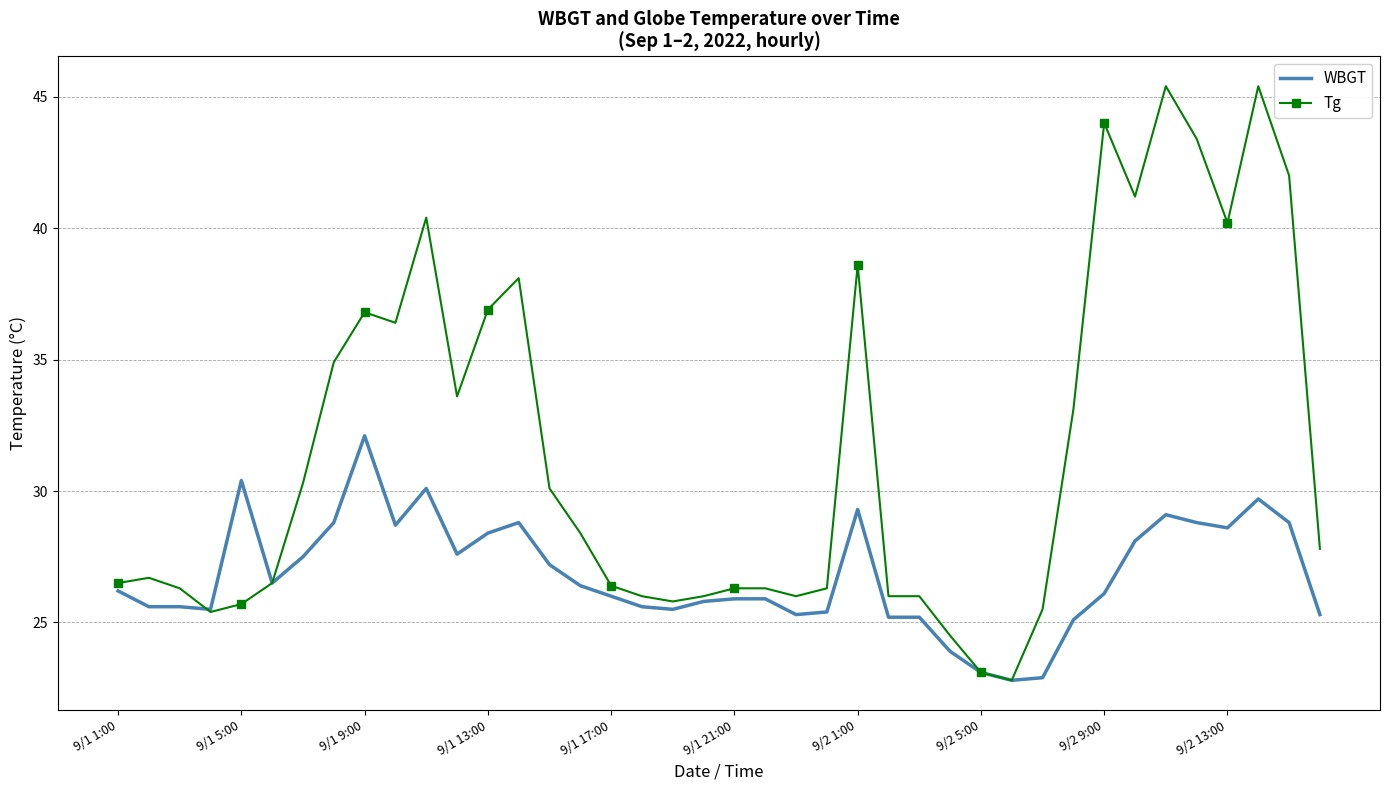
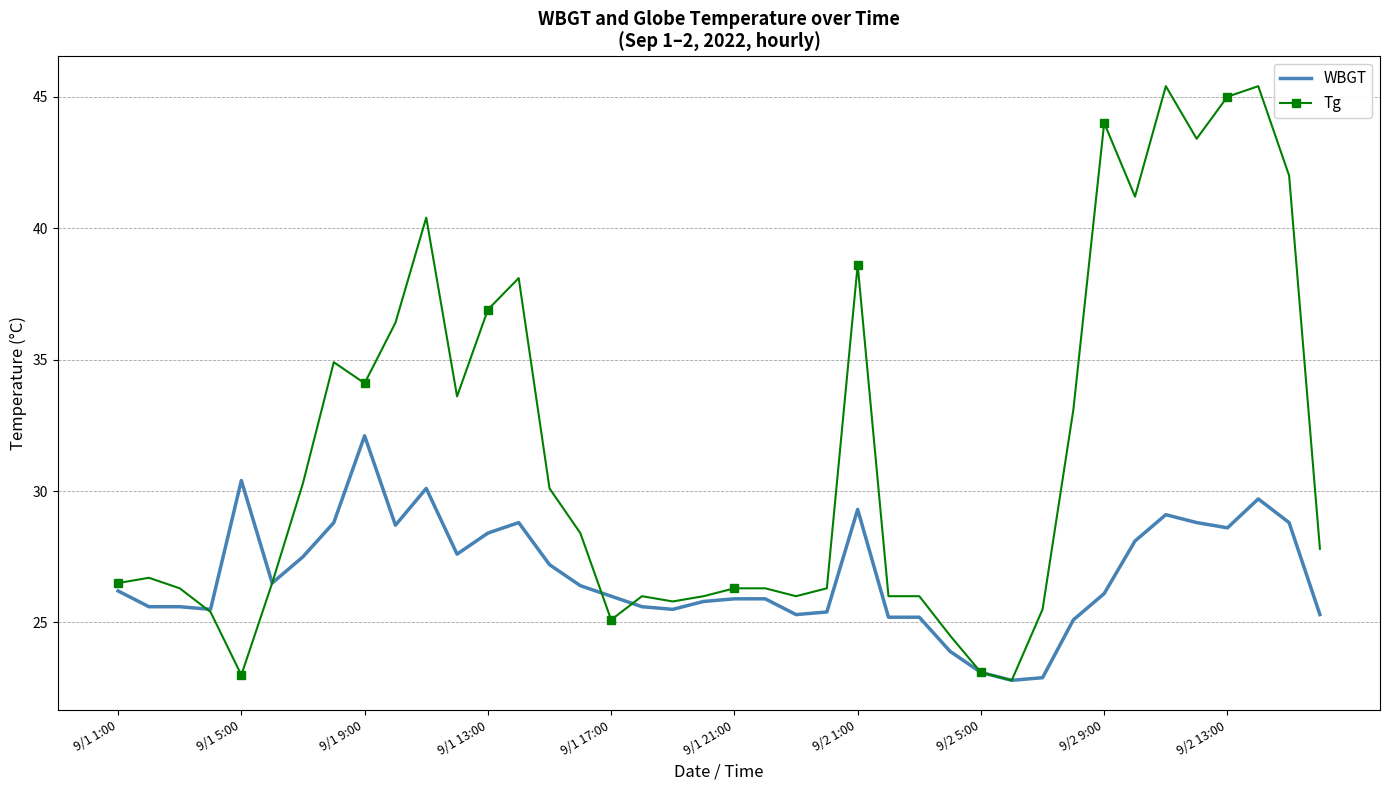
Tg, 9/1 5:00: 25.7 -> 23.0
Tg, 9/1 9:00: 36.8 -> 34.1
Tg, 9/1 17:00: 26.4 -> 25.1
Tg, 9/2 13:00: 40.2 -> 45.0
